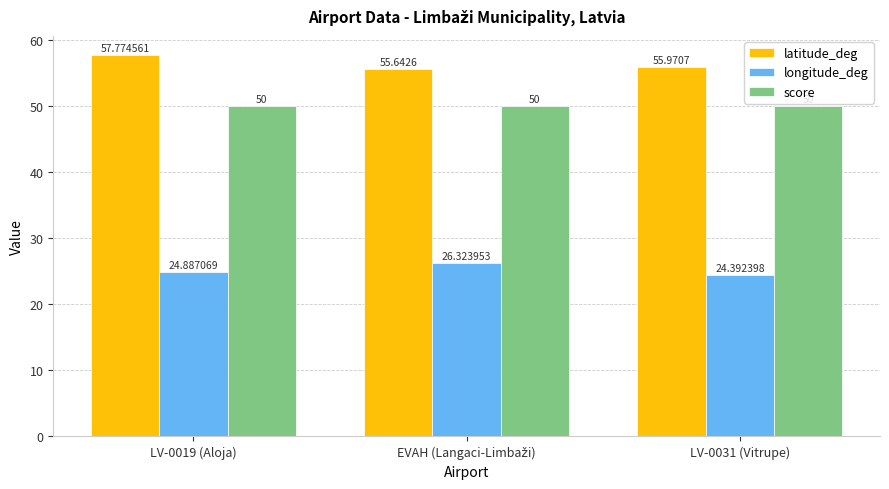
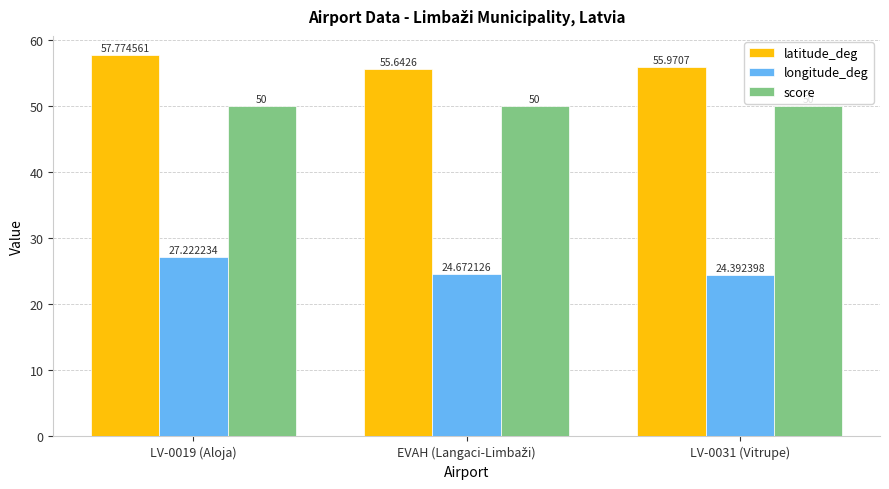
longitude_deg, LV-0019 (Aloja): 24.887069 -> 27.222234
longitude_deg, EVAH (Langaci-Limbaži): 26.323953 -> 24.672126
